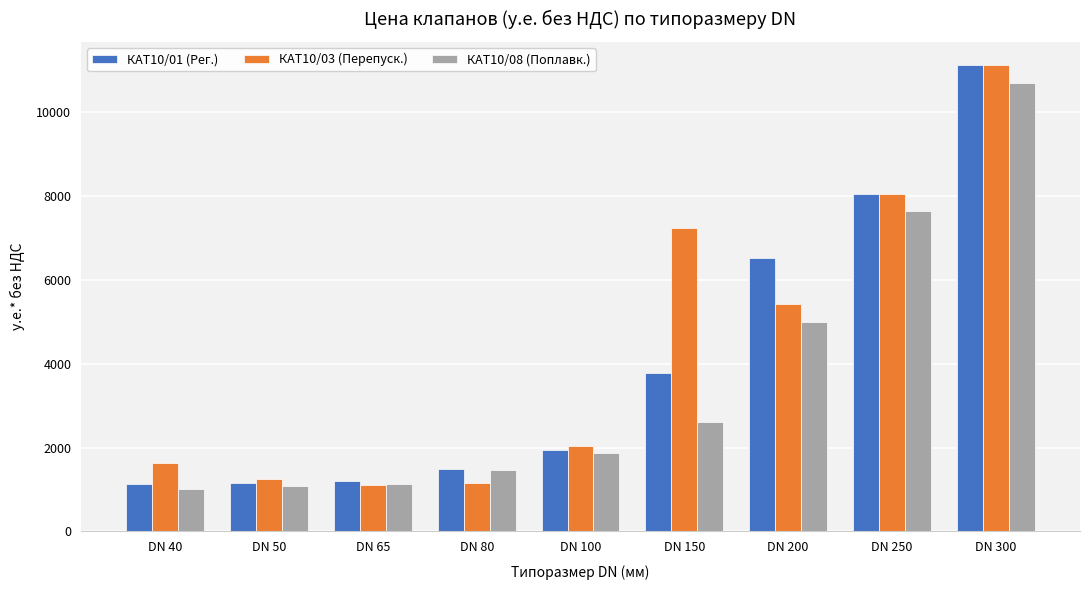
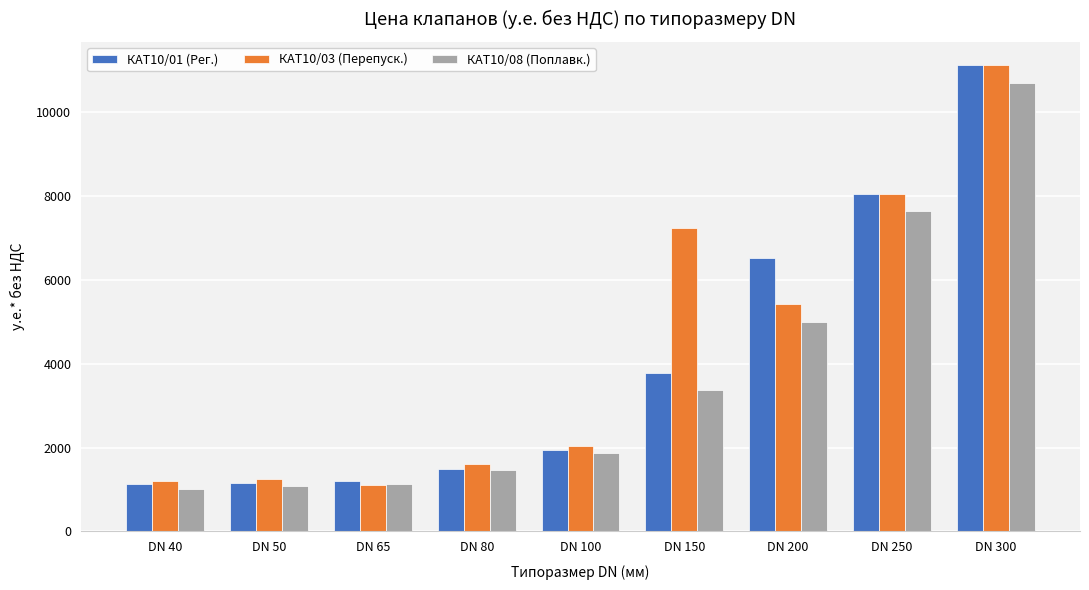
КАТ10/03 (Перепуск.), DN 40: 1600 -> 1200
КАТ10/03 (Перепуск.), DN 80: 1200 -> 1600
КАТ10/08 (Поплавк.), DN 150: 2600 -> 3400
